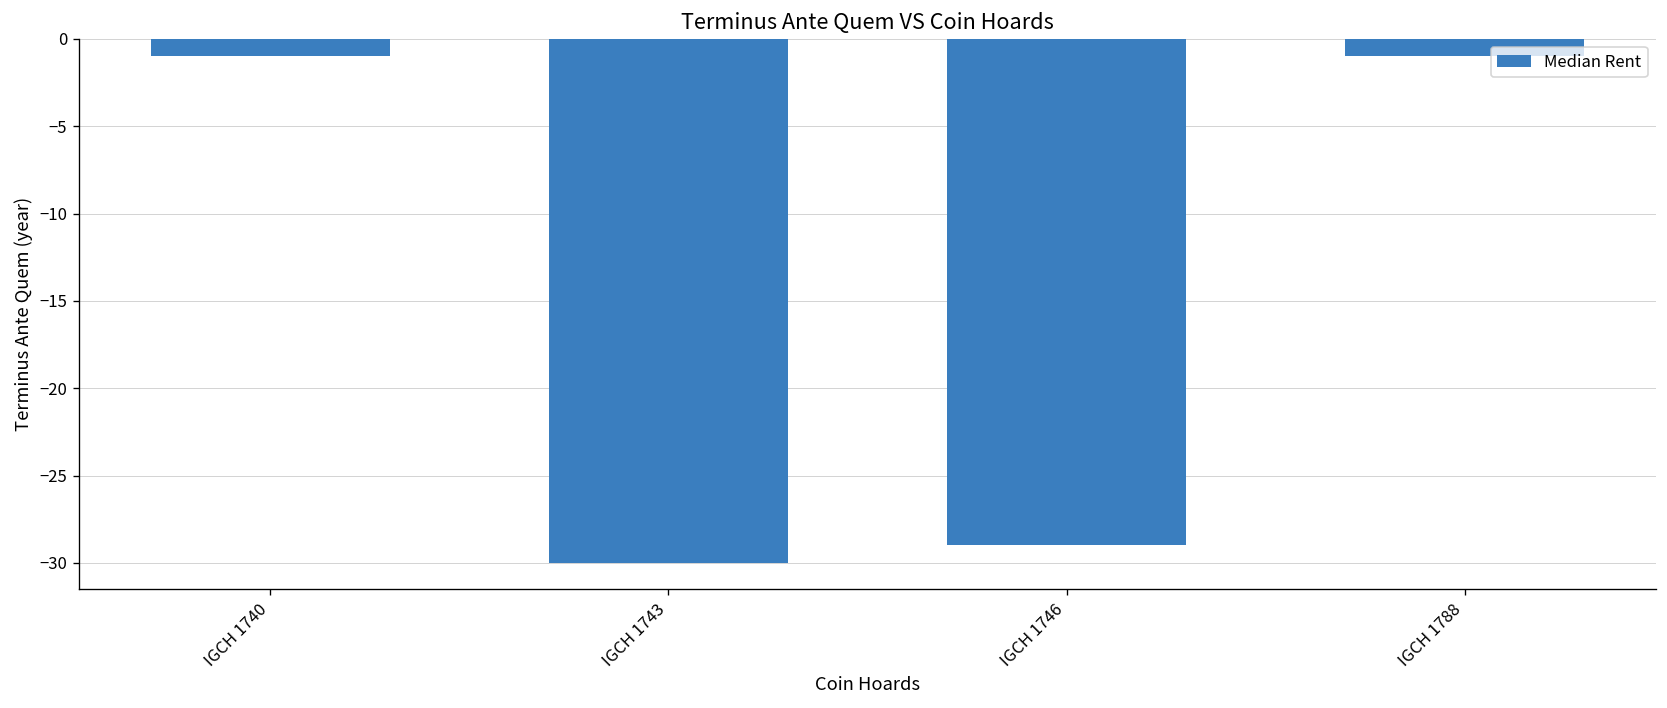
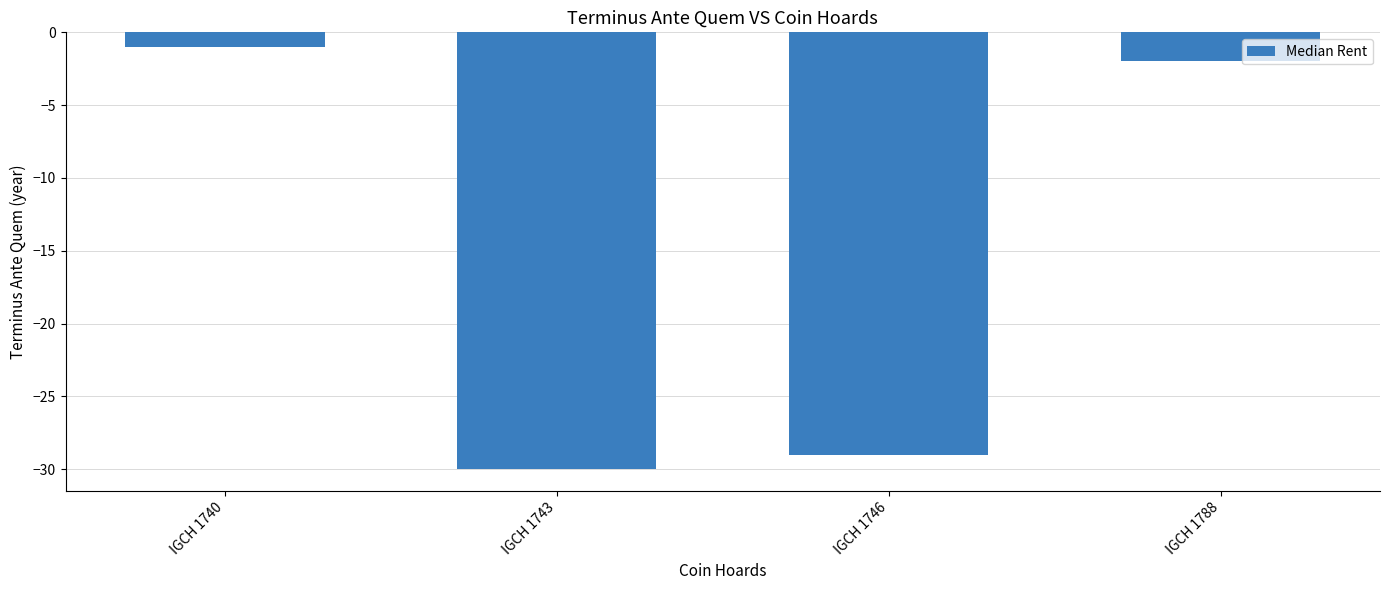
IGCH 1788: -1 -> -2
